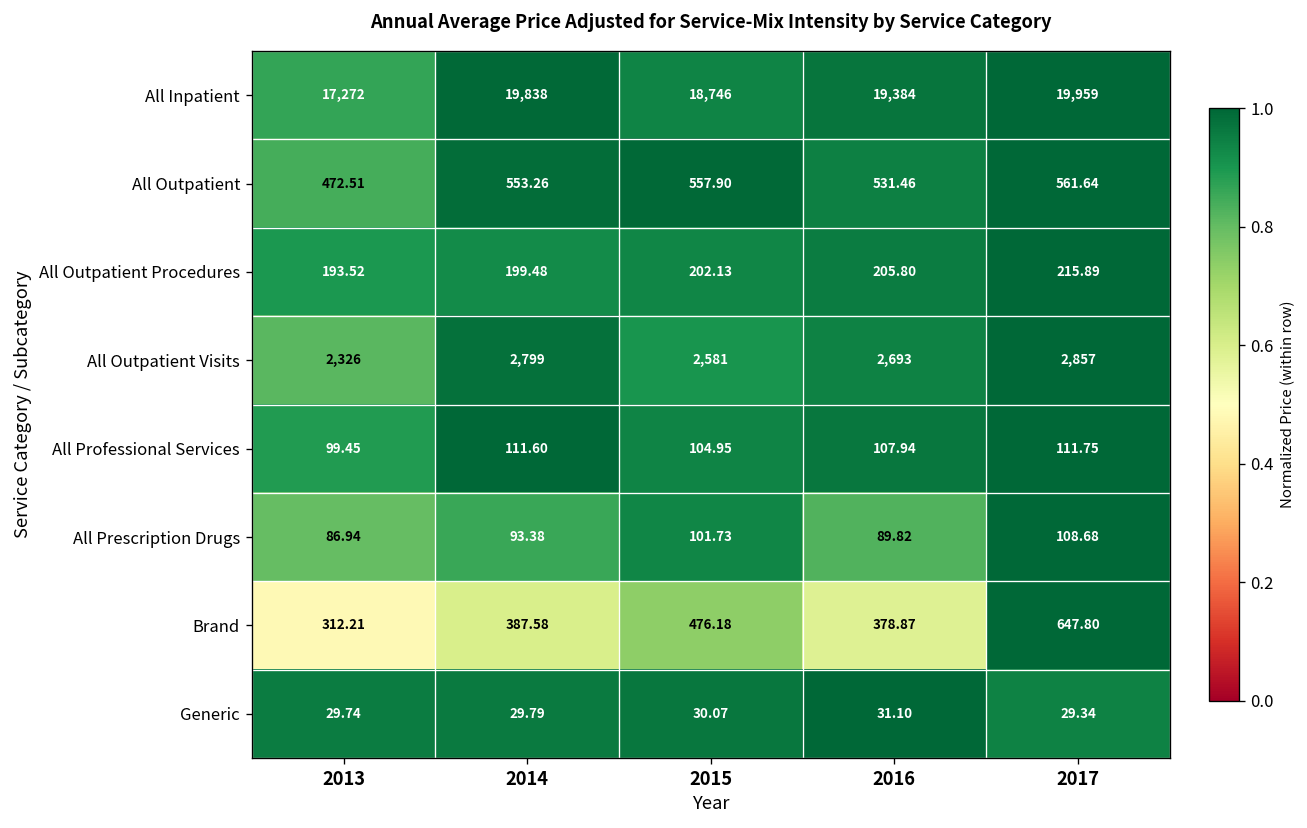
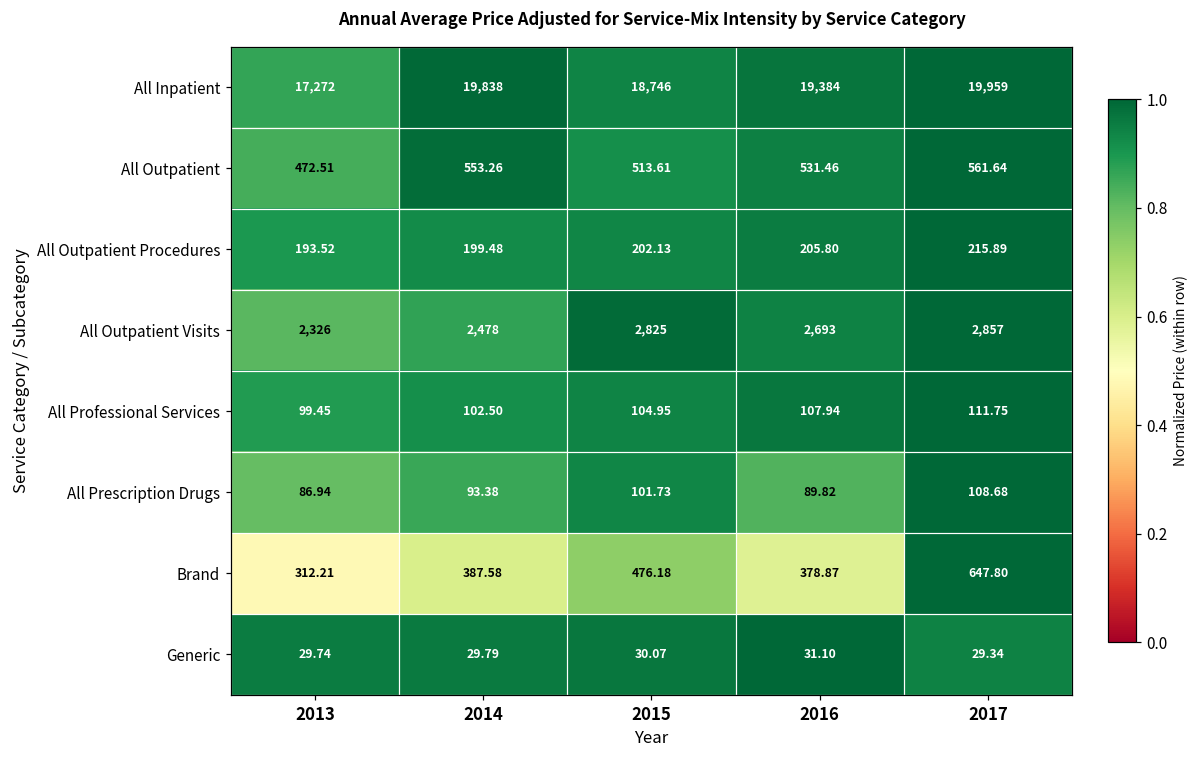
All Outpatient, 2015: 557.90 -> 513.61
All Outpatient Visits, 2014: 2,799 -> 2,478
All Outpatient Visits, 2015: 2,581 -> 2,825
All Professional Services, 2014: 111.60 -> 102.50
